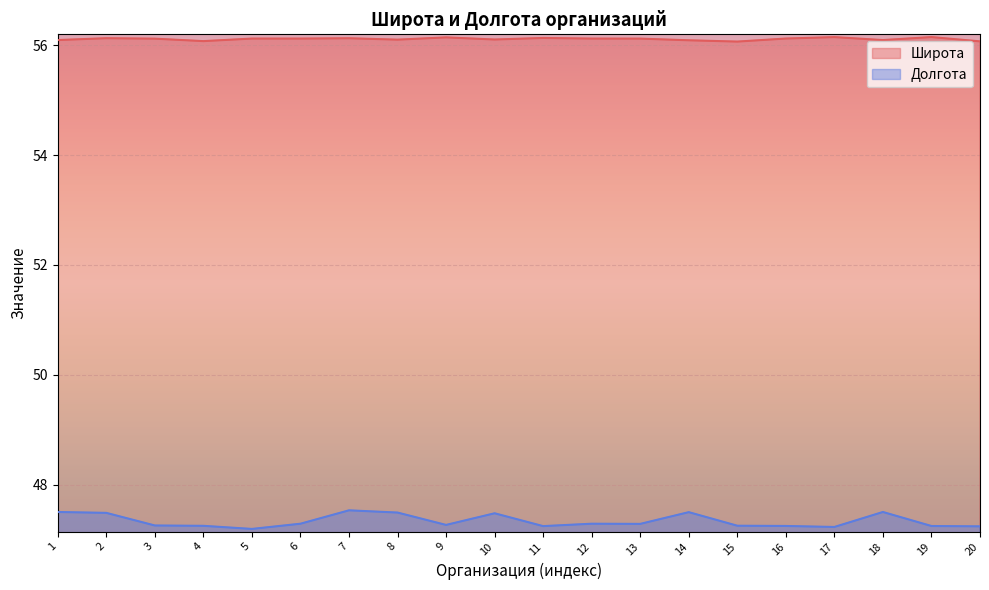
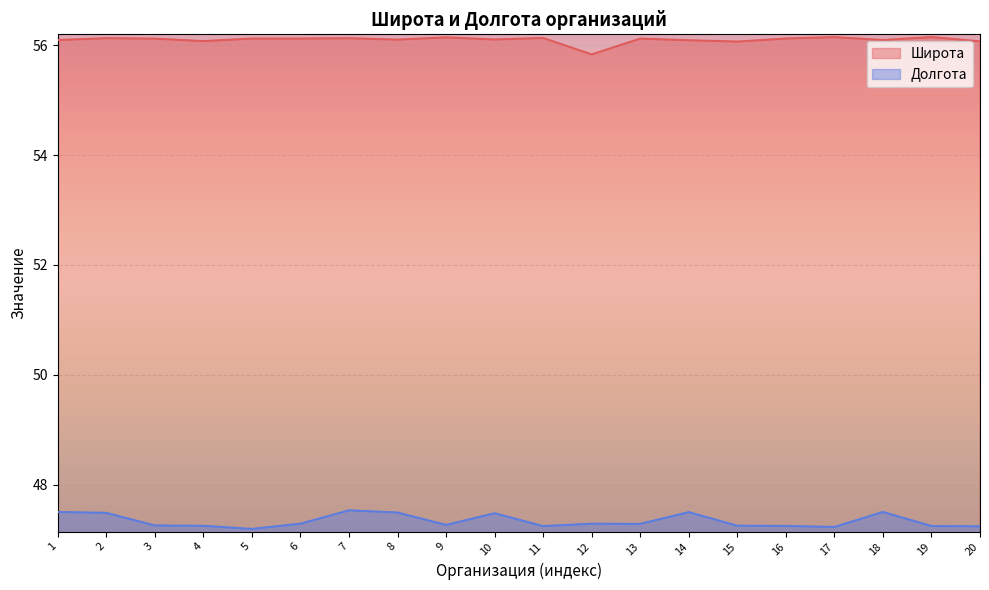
Широта, 12: 56.1 -> 55.8
